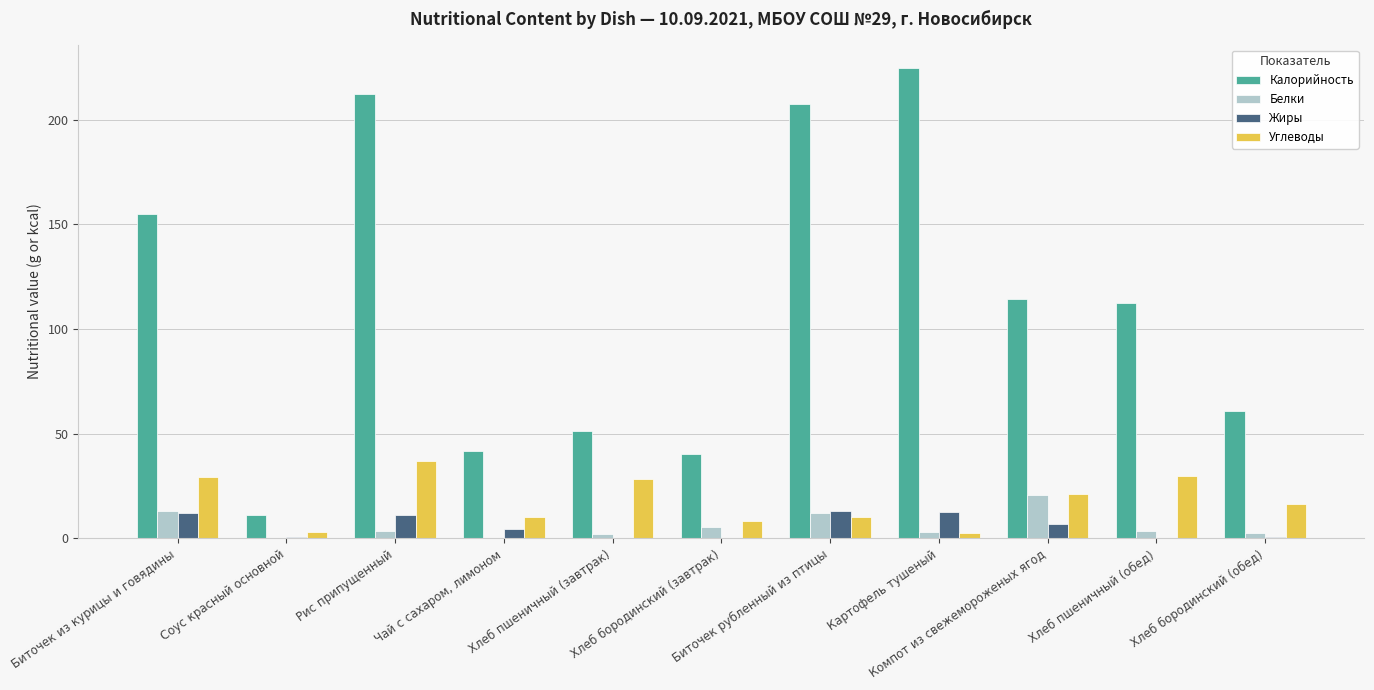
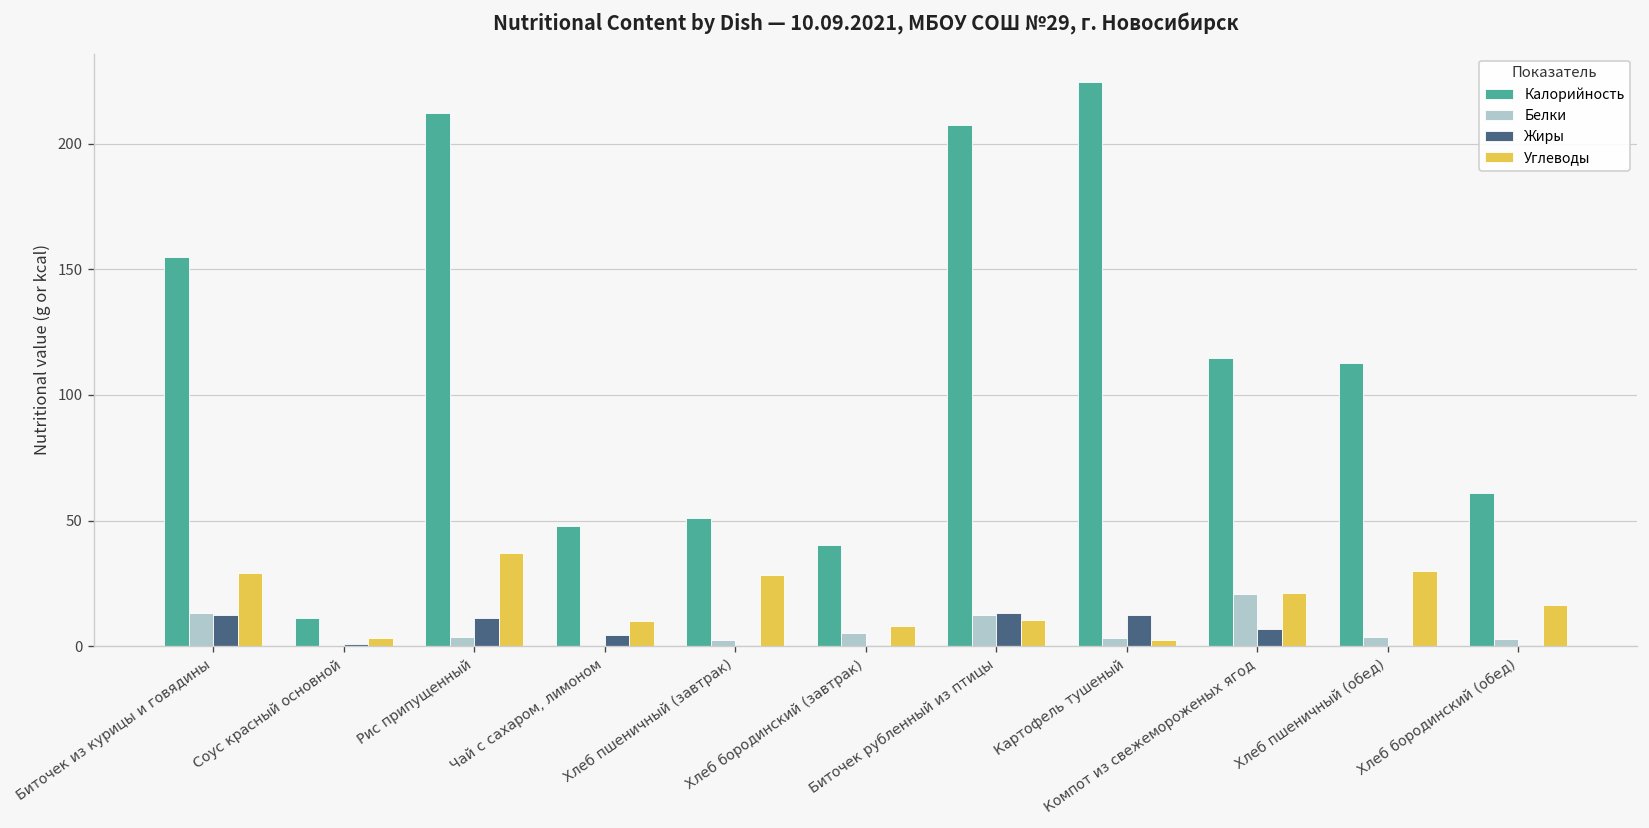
Калорийность, Чай с сахаром, лимоном: 42 -> 48
